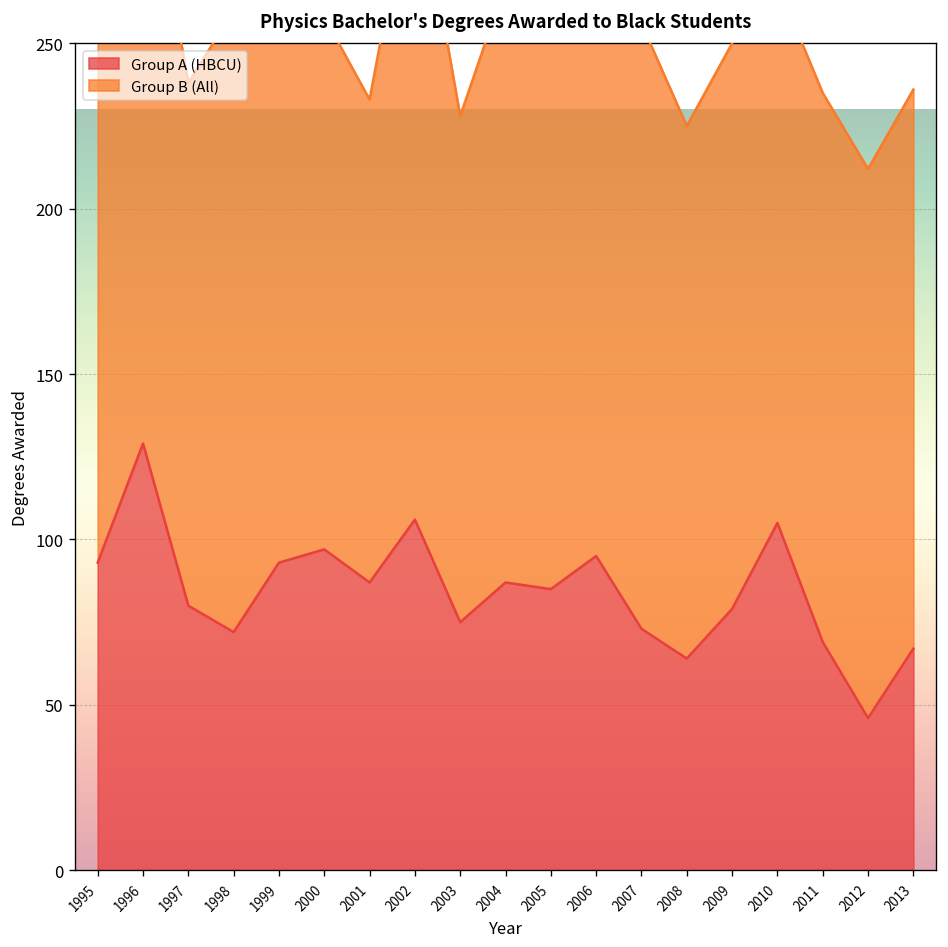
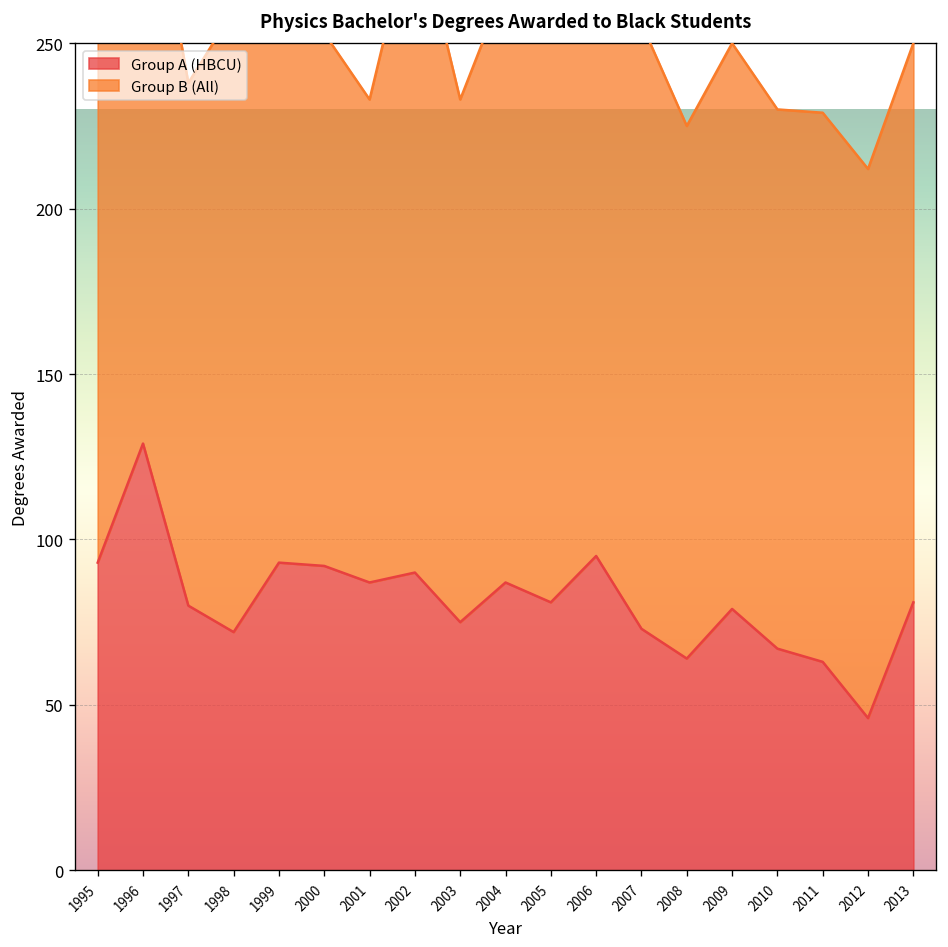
Group A (HBCU), 2000: 97 -> 92
Group A (HBCU), 2002: 106 -> 90
Group B (All), 2003: 153 -> 158
Group A (HBCU), 2005: 85 -> 81
Group A (HBCU), 2010: 105 -> 67
Group A (HBCU), 2011: 69 -> 63
Group A (HBCU), 2013: 67 -> 81
